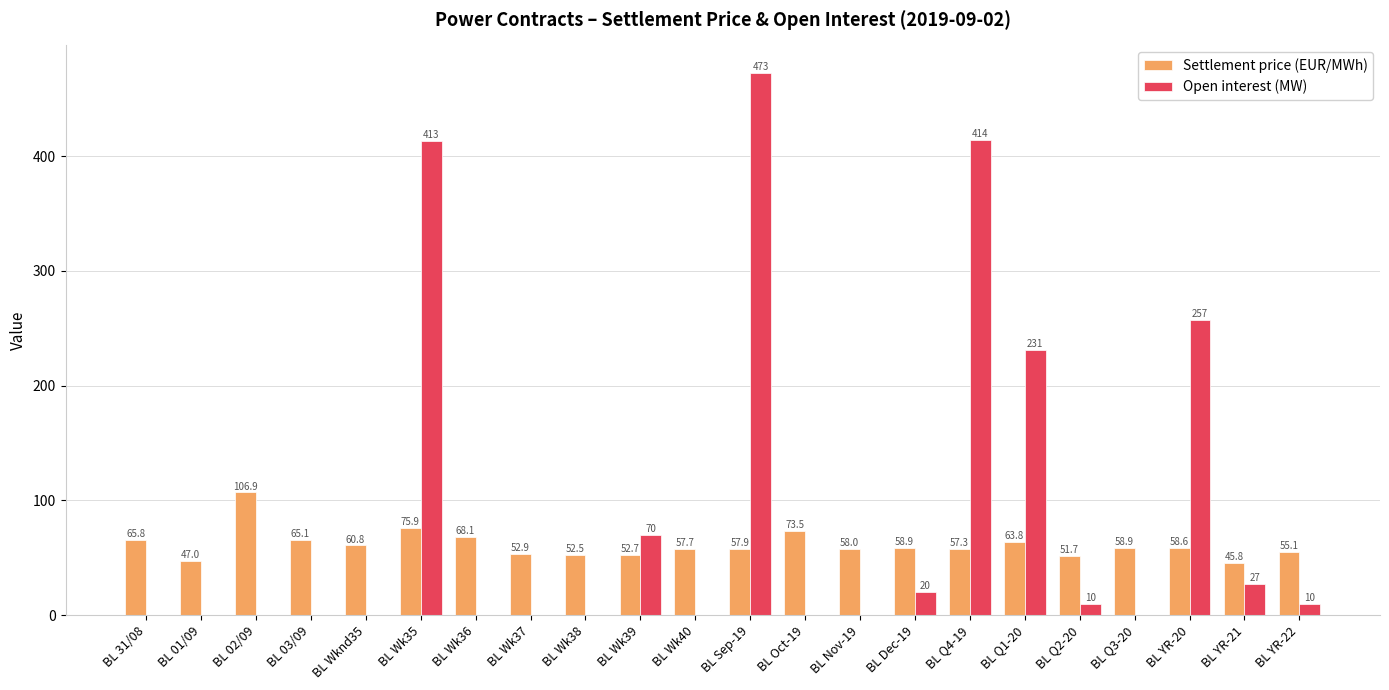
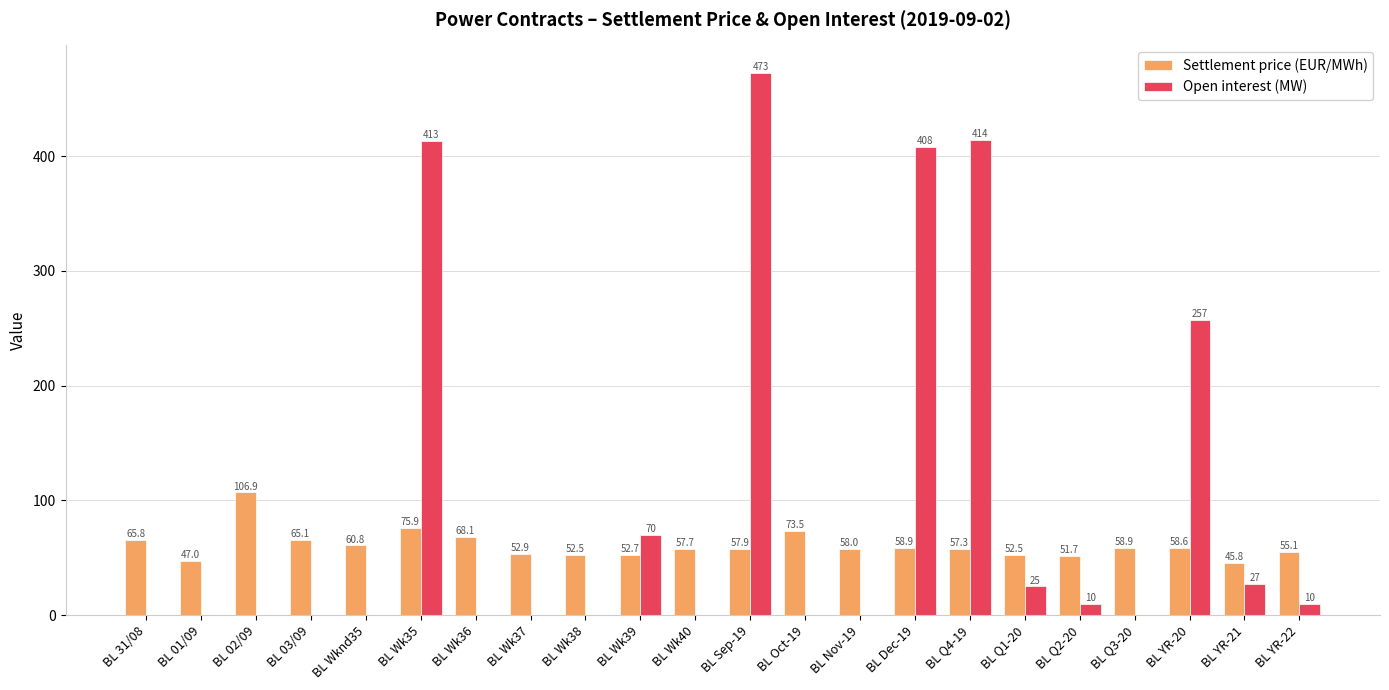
Open interest (MW), BL Dec-19: 20 -> 408
Settlement price (EUR/MWh), BL Q1-20: 63.8 -> 52.5
Open interest (MW), BL Q1-20: 231 -> 25
